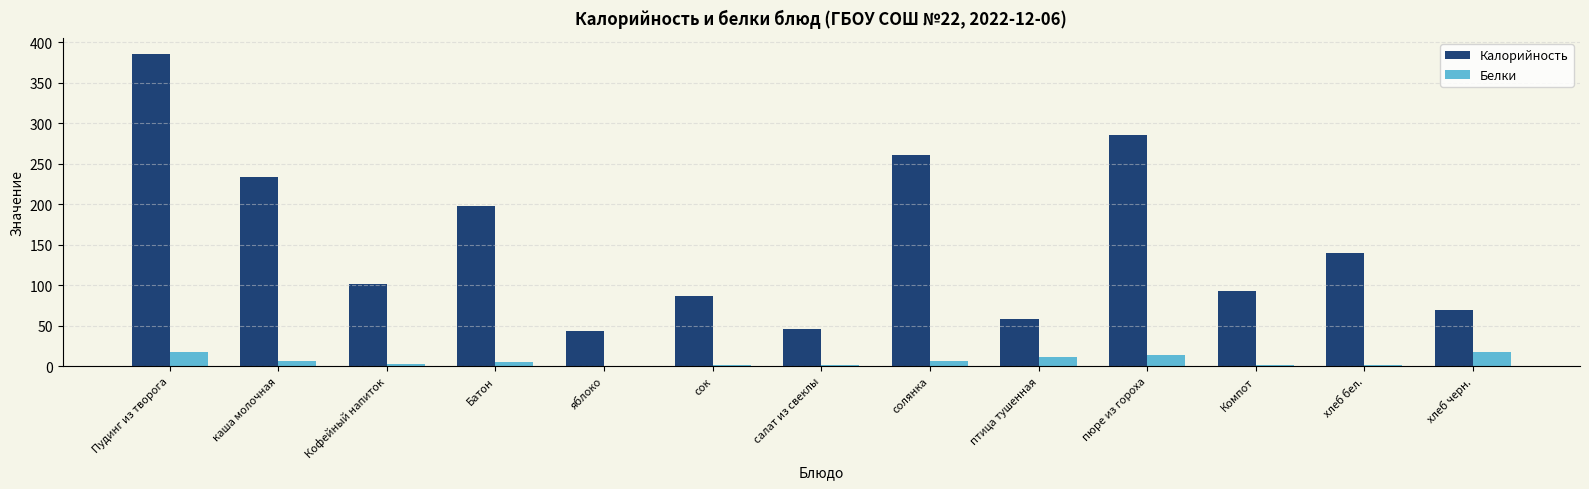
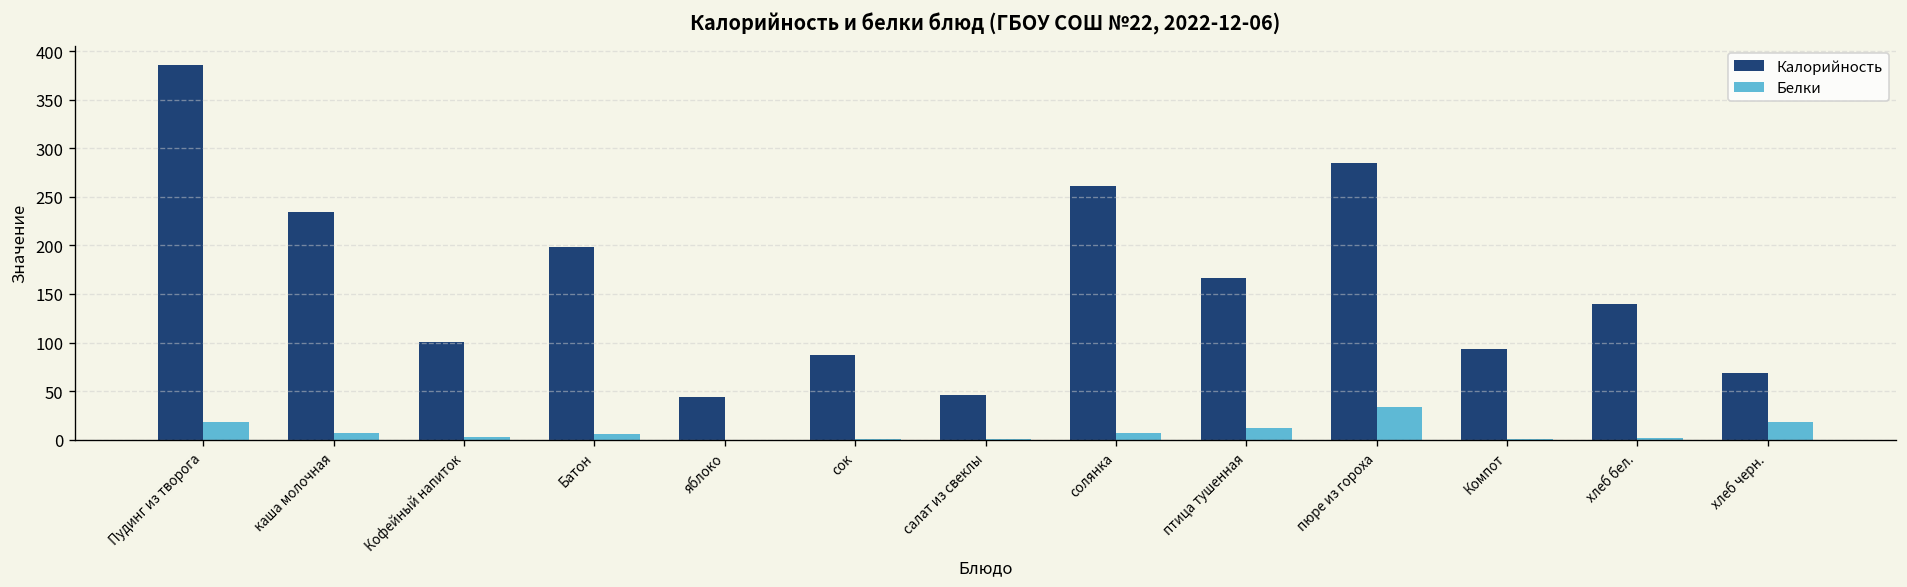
Калорийность, птица тушенная: 60 -> 170
Белки, пюре из гороха: 10 -> 30
